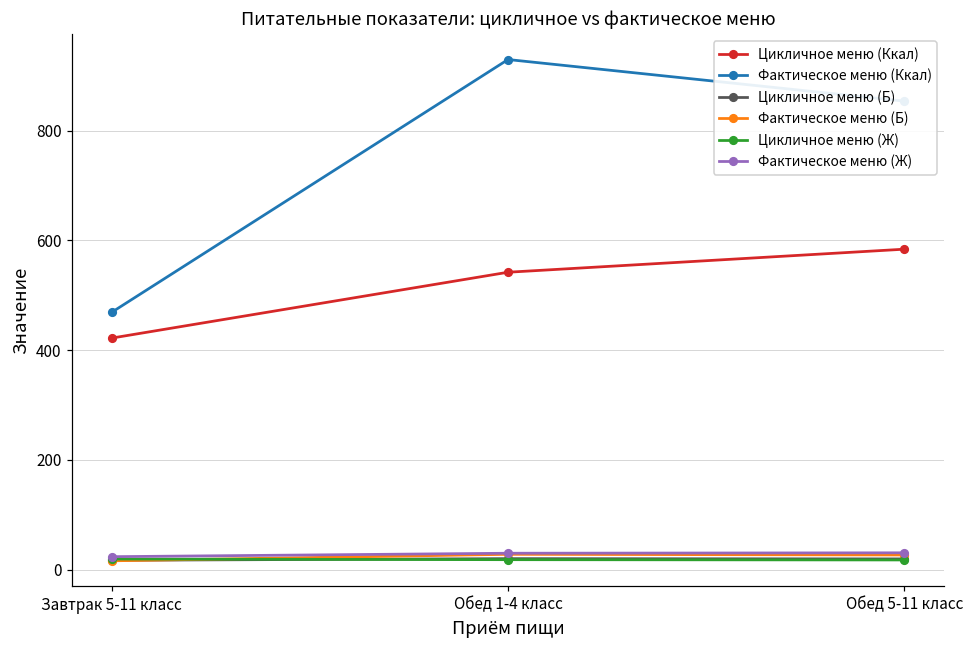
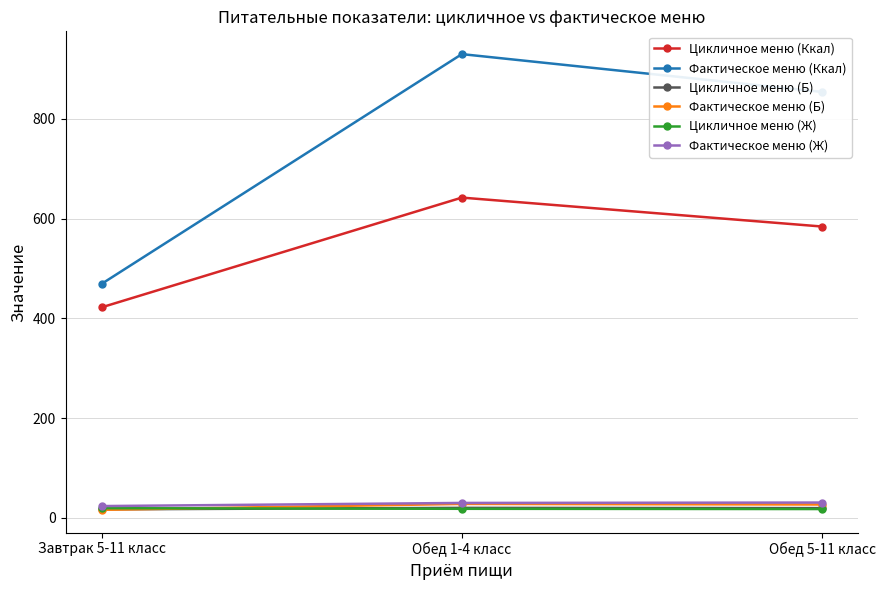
Цикличное меню (Ккал), Обед 1-4 класс: 540 -> 640
